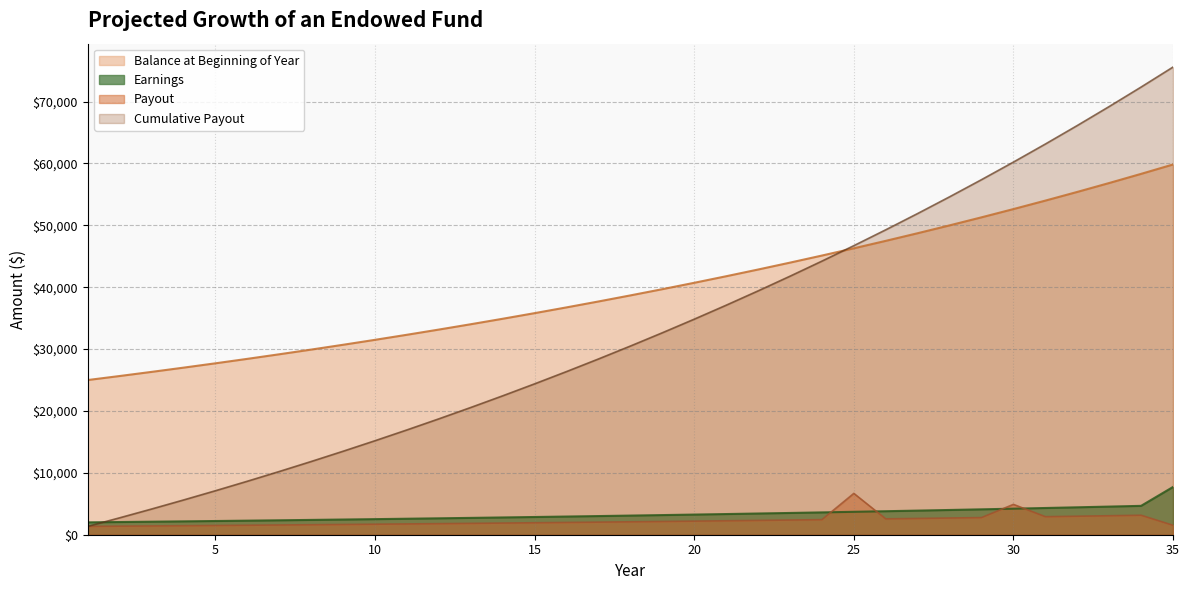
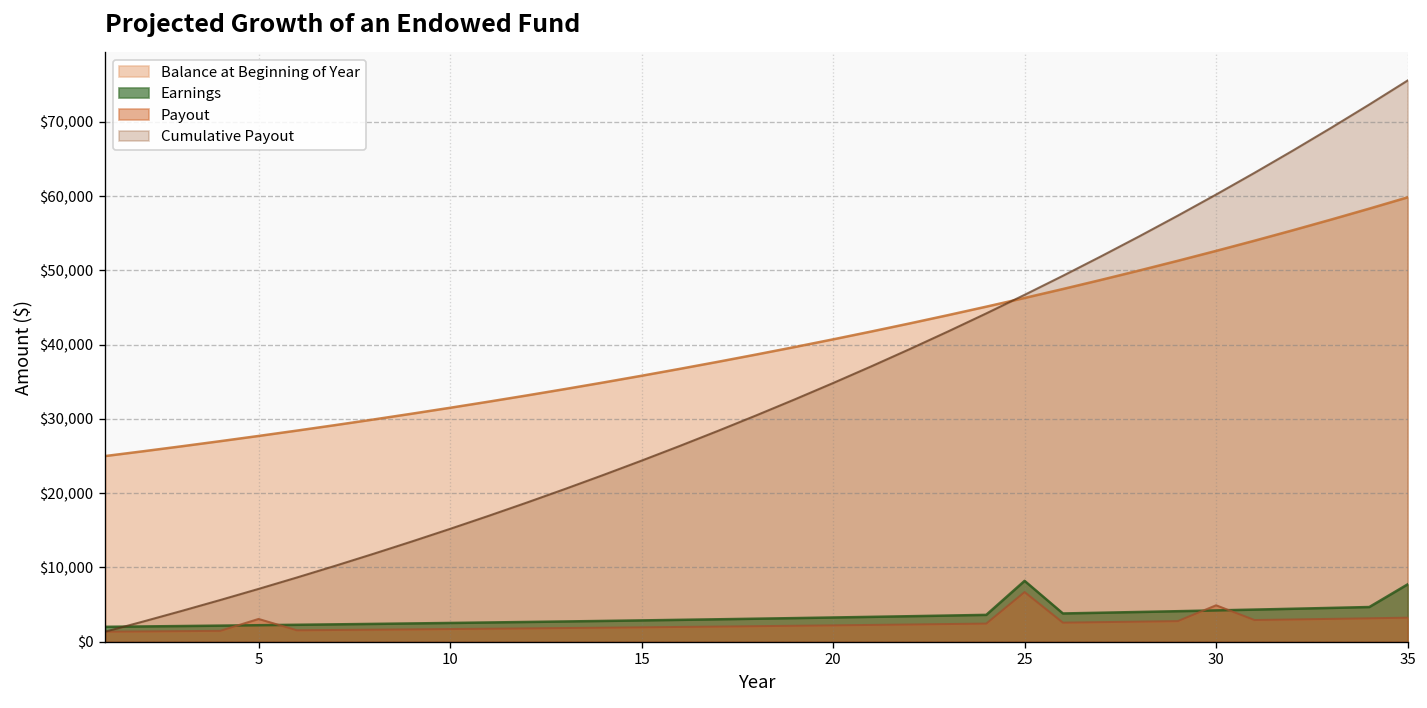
Payout, 5: $1,000 -> $3,000
Earnings, 25: $4,000 -> $8,000
Payout, 35: $2,000 -> $3,000
